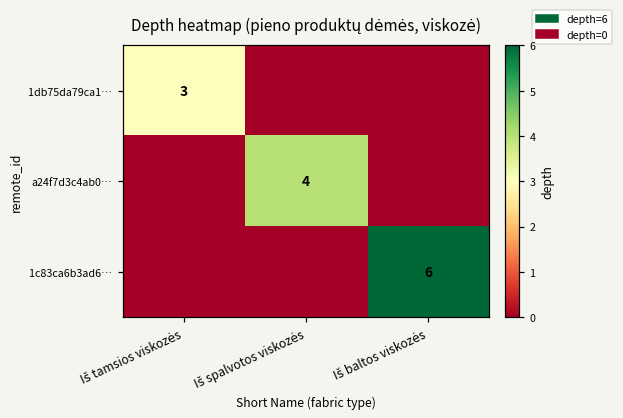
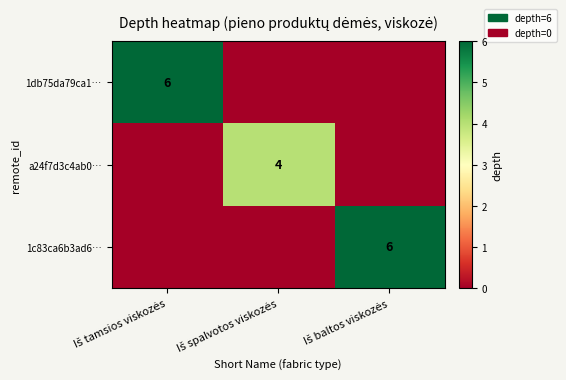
1db75da79ca1…, Iš tamsios viskozės: 3 -> 6
